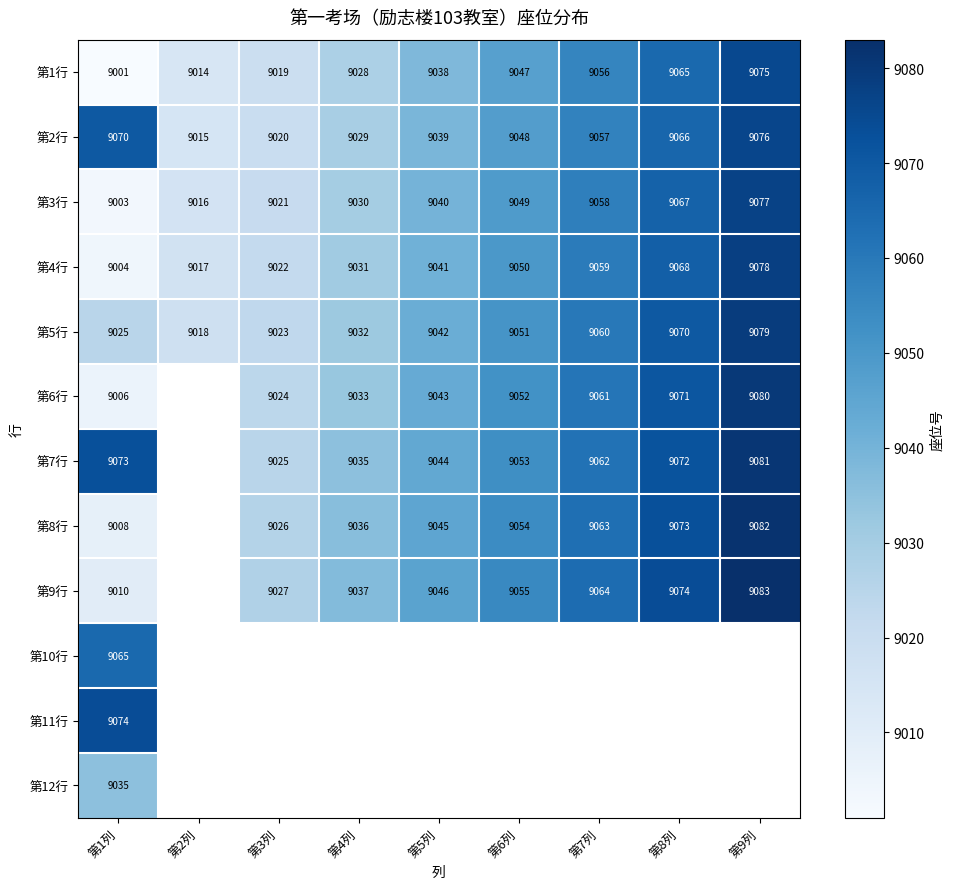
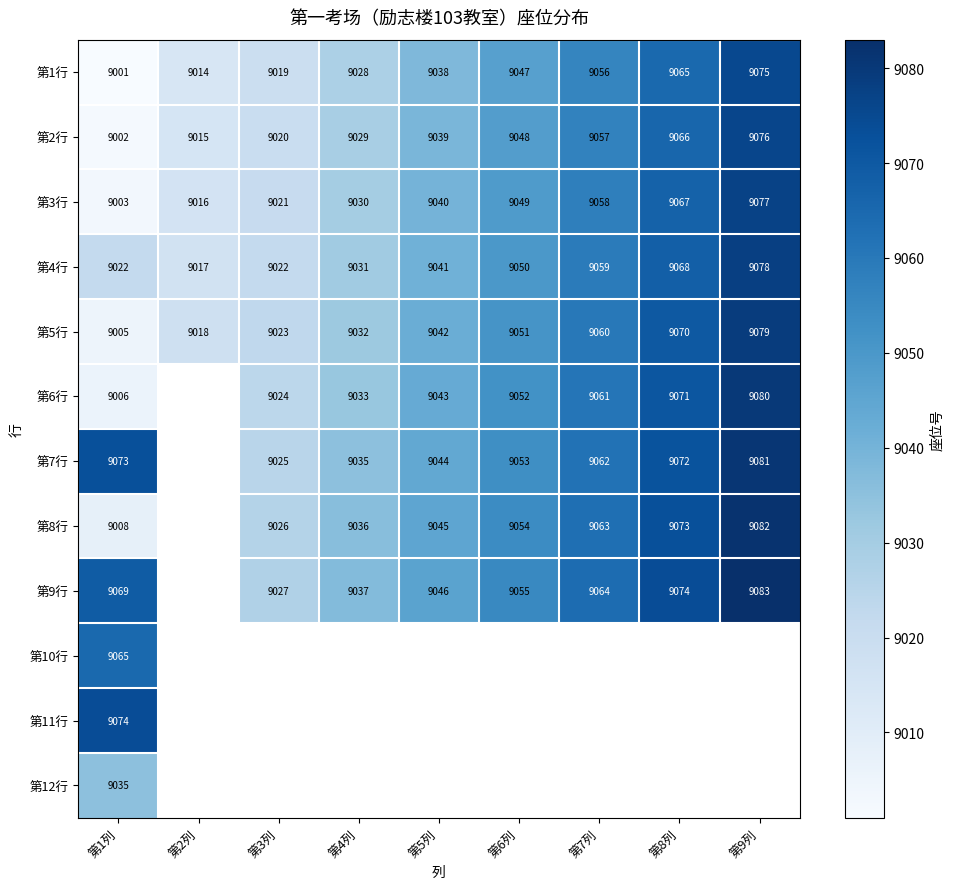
第2行, 第1列: 9070 -> 9002
第4行, 第1列: 9004 -> 9022
第5行, 第1列: 9025 -> 9005
第9行, 第1列: 9010 -> 9069
